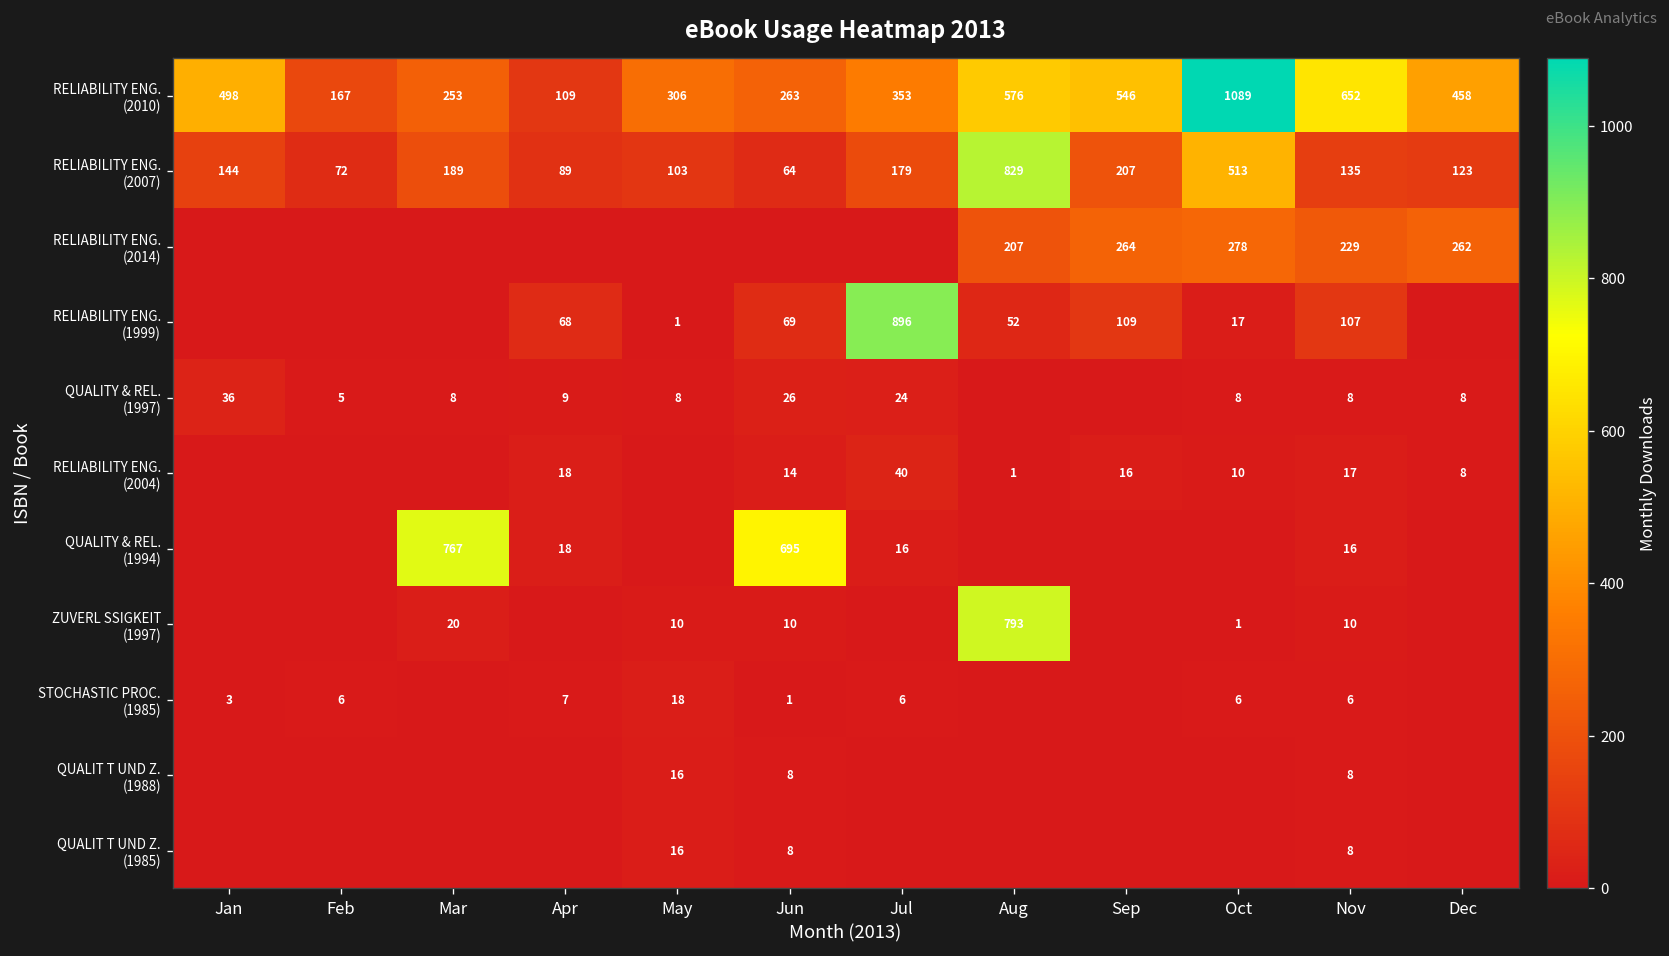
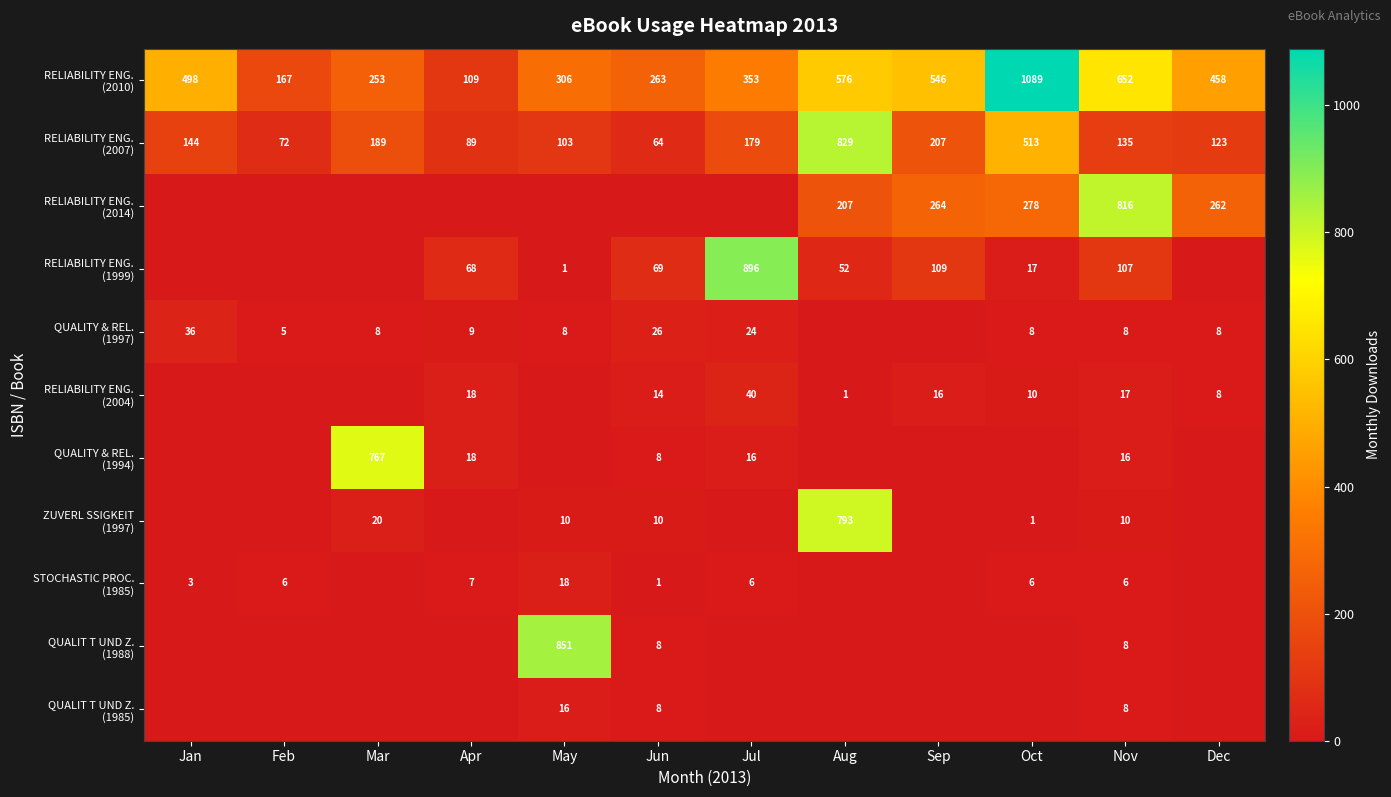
RELIABILITY ENG. (2014), Nov: 229 -> 816
QUALITY & REL. (1994), Jun: 695 -> 8
QUALIT T UND Z. (1988), May: 16 -> 851
